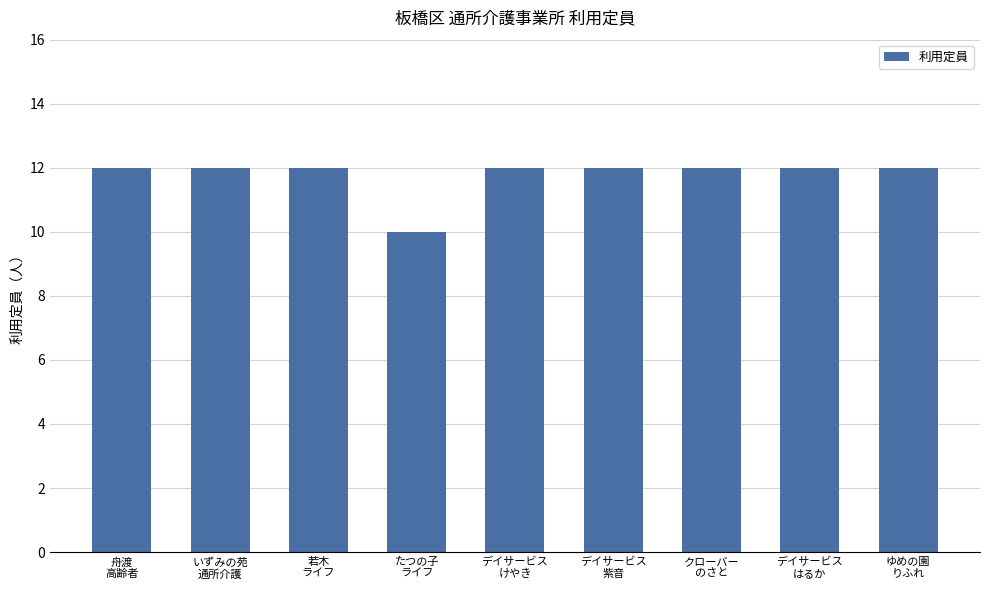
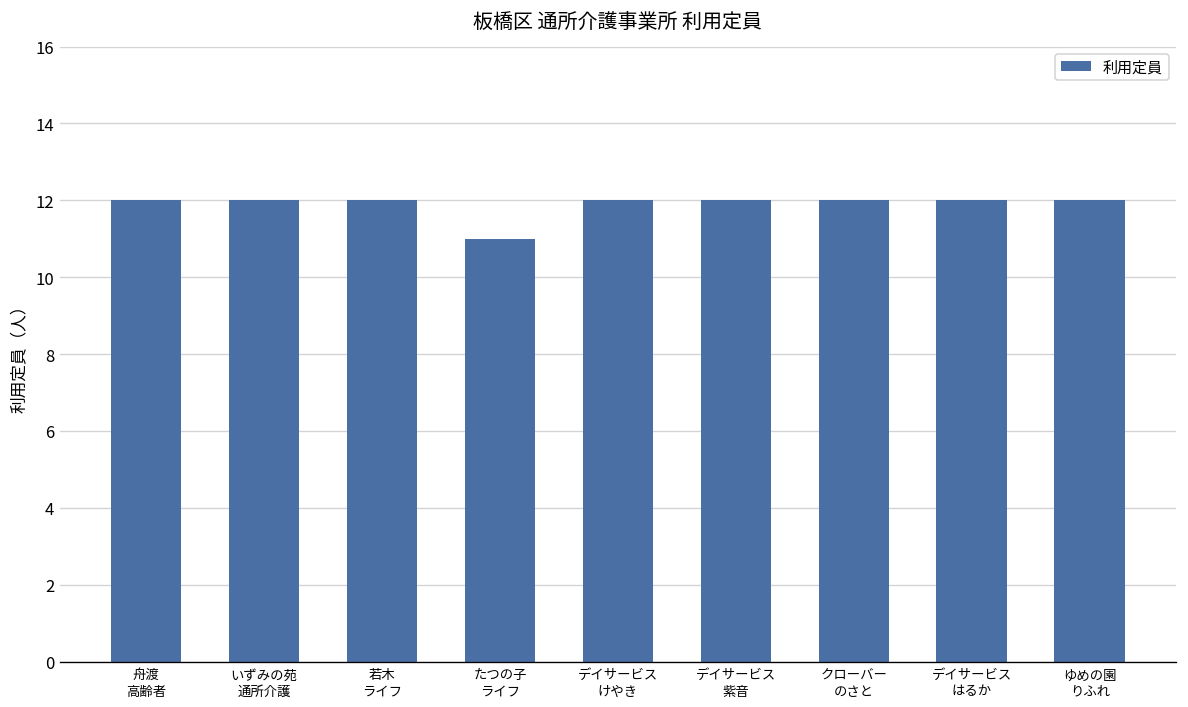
たつの子 ライフ: 10 -> 11
